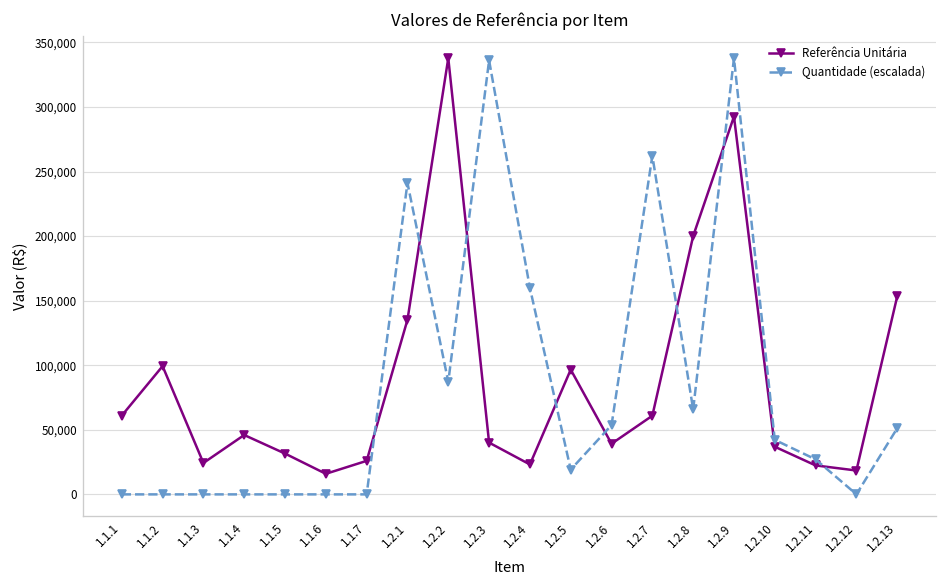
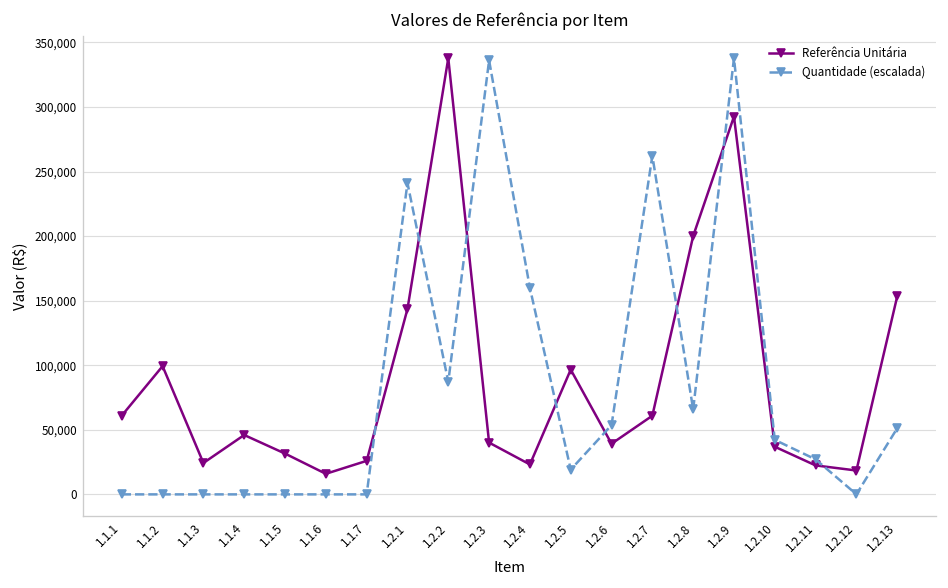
Referência Unitária, 1.2.1: 135,000 -> 144,000
